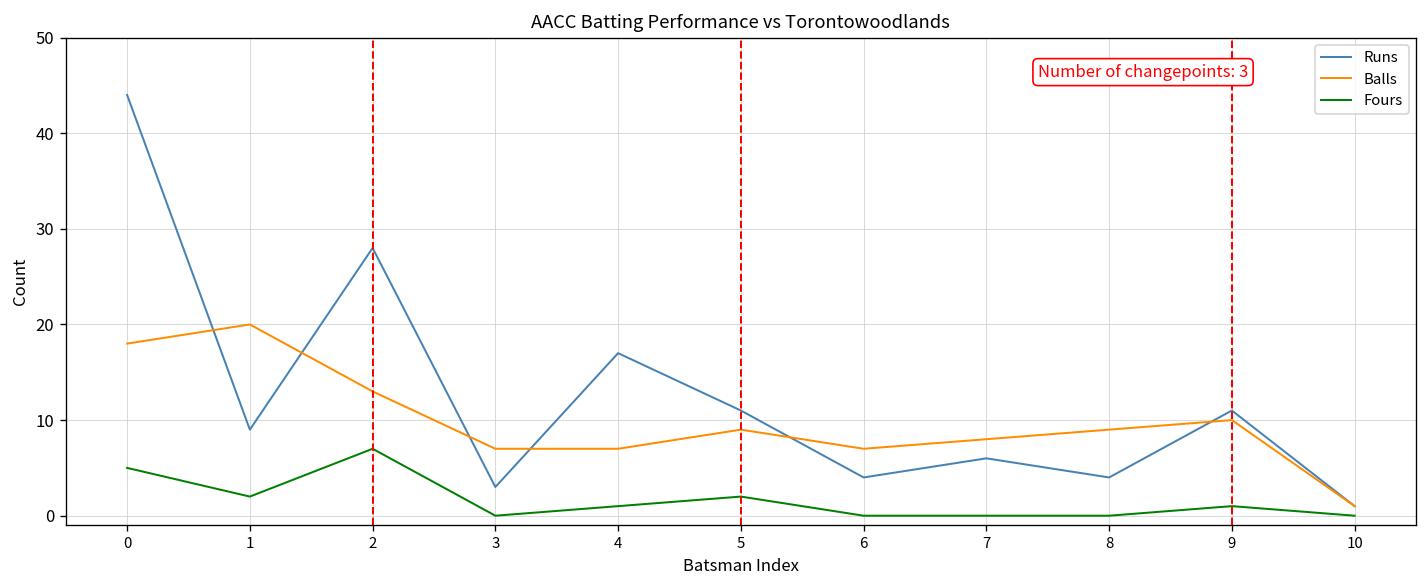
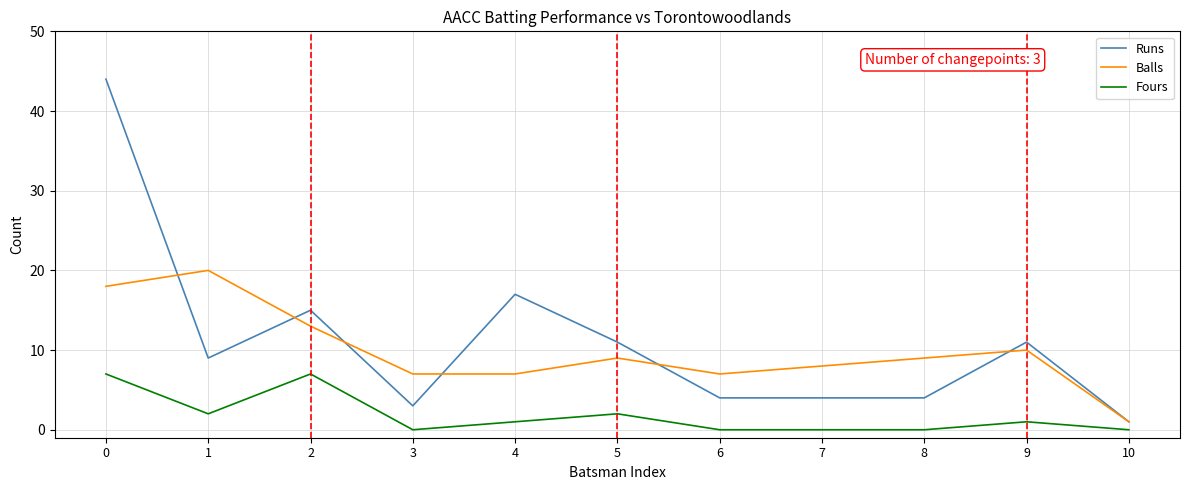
Fours, 0: 5 -> 7
Runs, 2: 28 -> 15
Runs, 7: 6 -> 4
